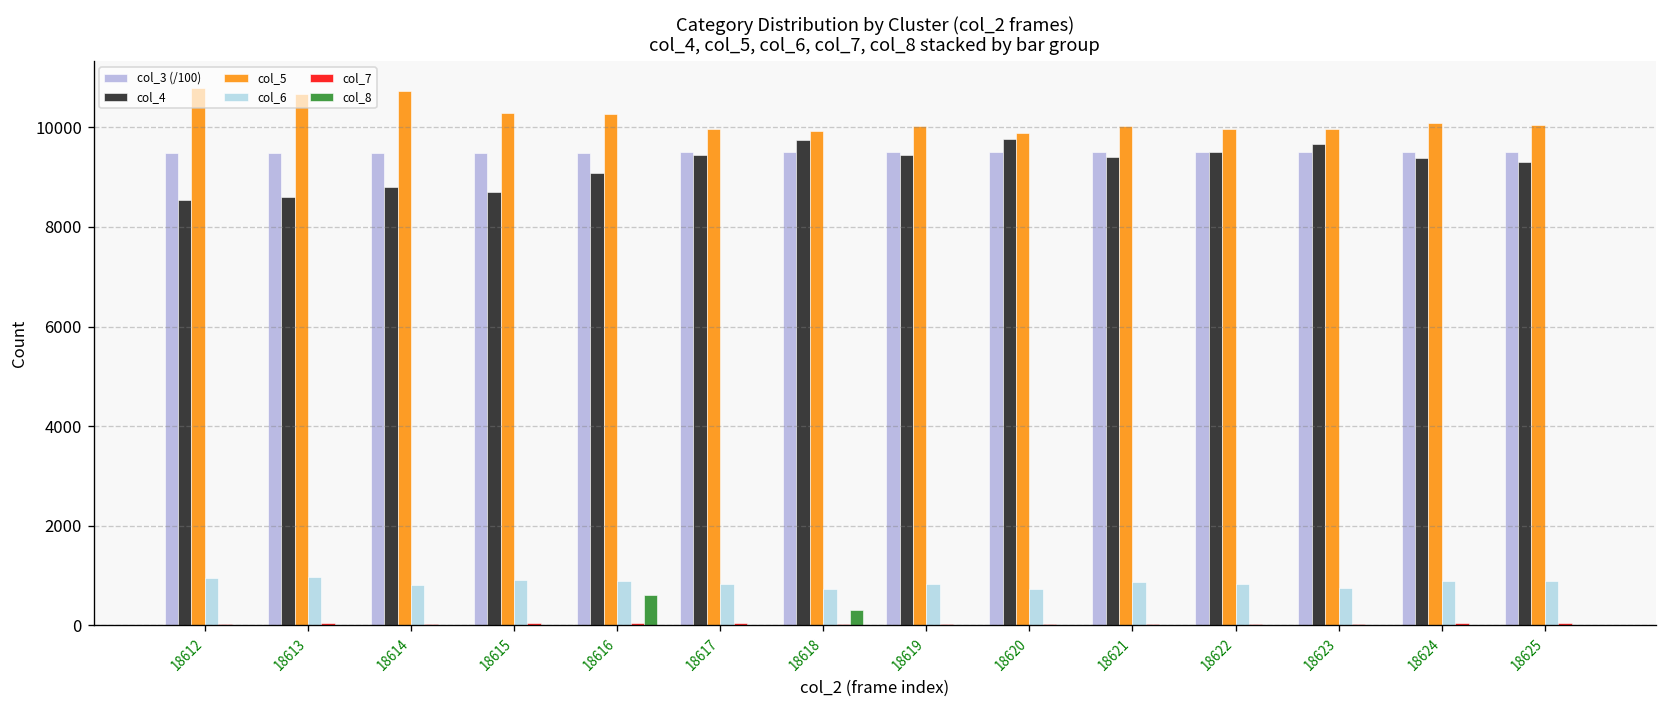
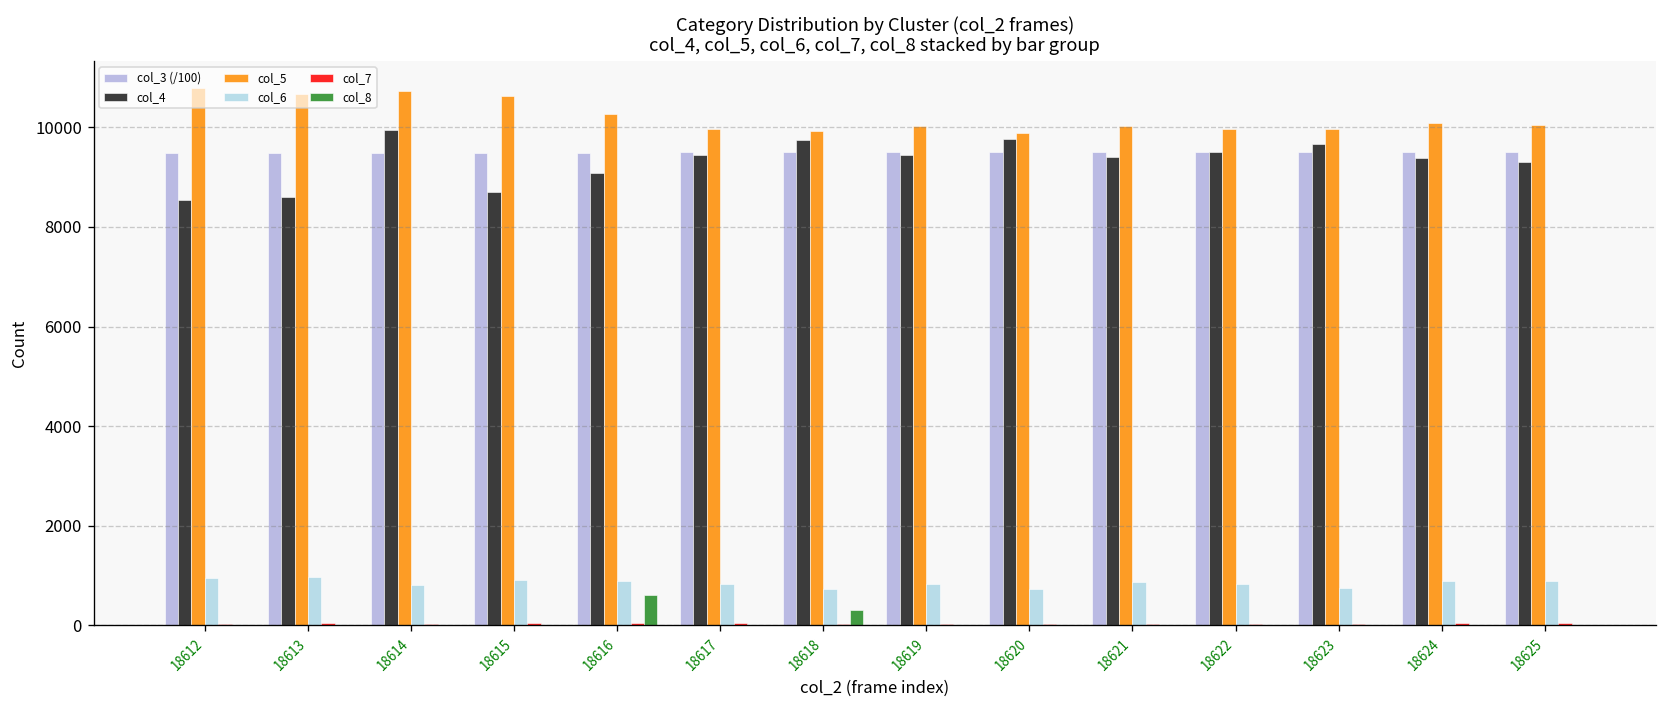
col_4, 18614: 8800 -> 9900
col_5, 18615: 10300 -> 10600
